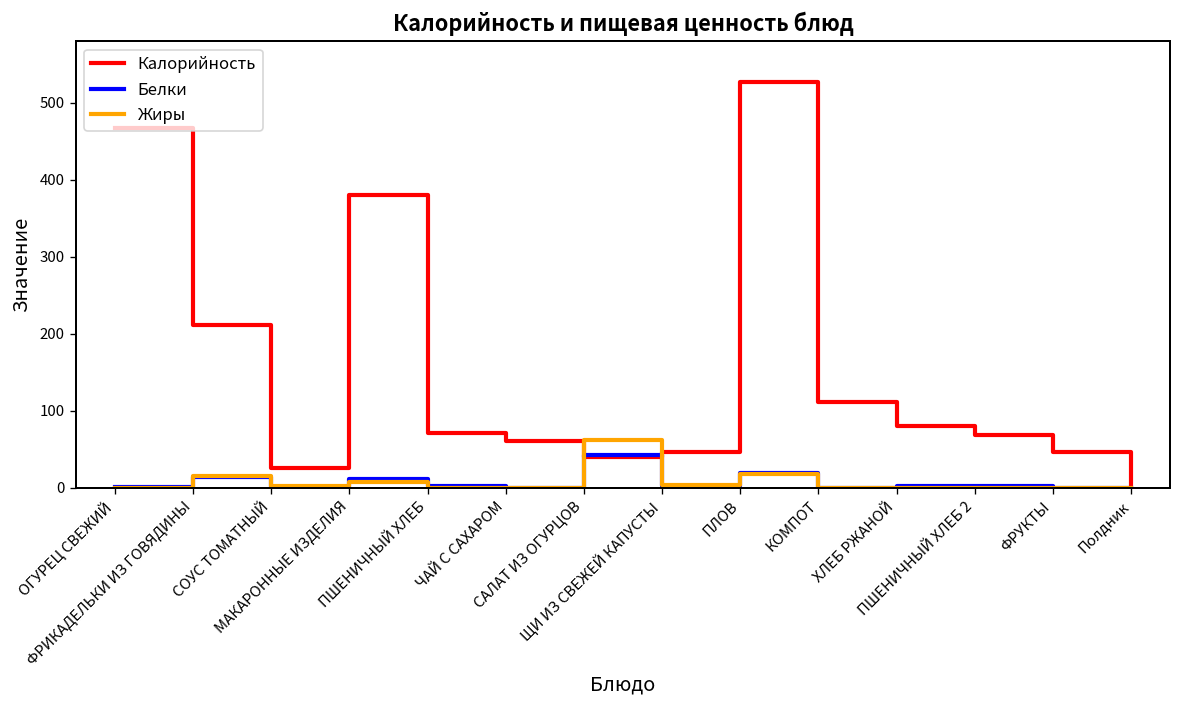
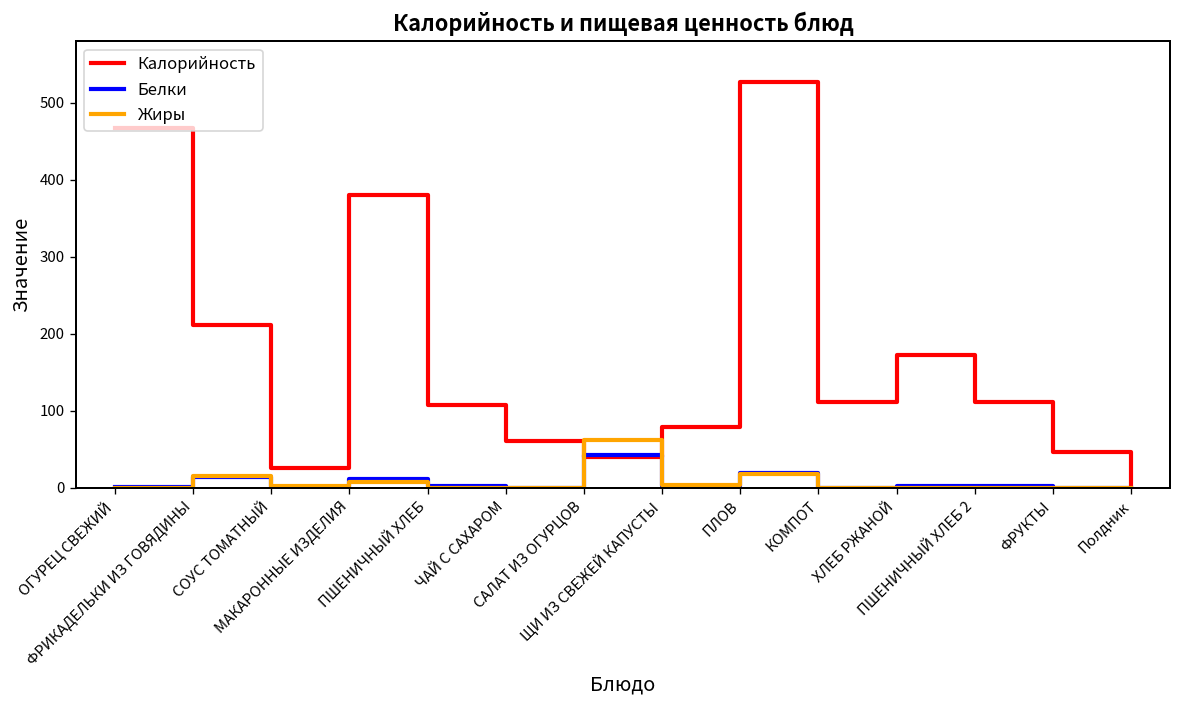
Калорийность, ПШЕНИЧНЫЙ ХЛЕБ: 70 -> 110
Калорийность, ЩИ ИЗ СВЕЖЕЙ КАПУСТЫ: 50 -> 80
Калорийность, ХЛЕБ РЖАНОЙ: 80 -> 170
Калорийность, ПШЕНИЧНЫЙ ХЛЕБ 2: 70 -> 110
